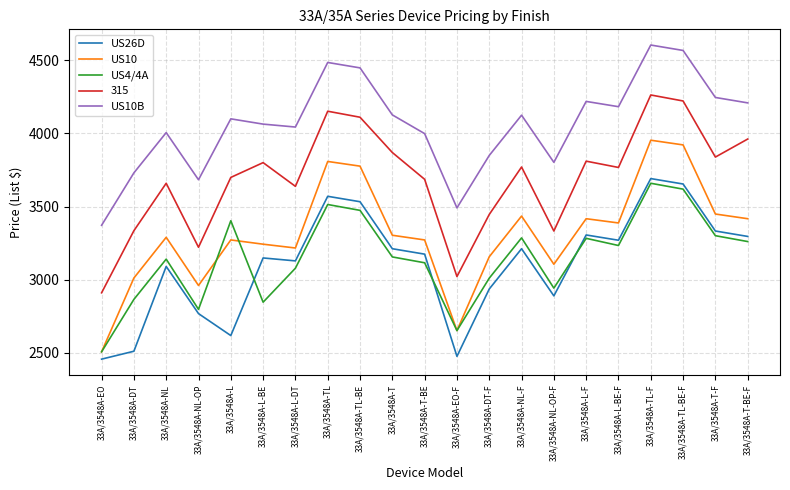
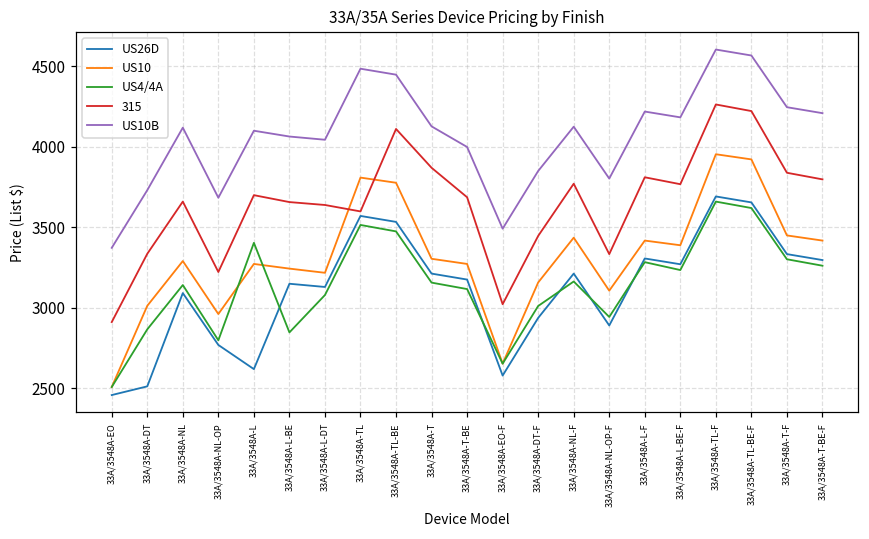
US10B, 33A/3548A-NL: 4010 -> 4120
315, 33A/3548A-L-BE: 3800 -> 3660
315, 33A/3548A-TL: 4150 -> 3600
US26D, 33A/3548A-EO-F: 2480 -> 2580
US4/4A, 33A/3548A-NL-F: 3290 -> 3160
315, 33A/3548A-T-BE-F: 3960 -> 3800
